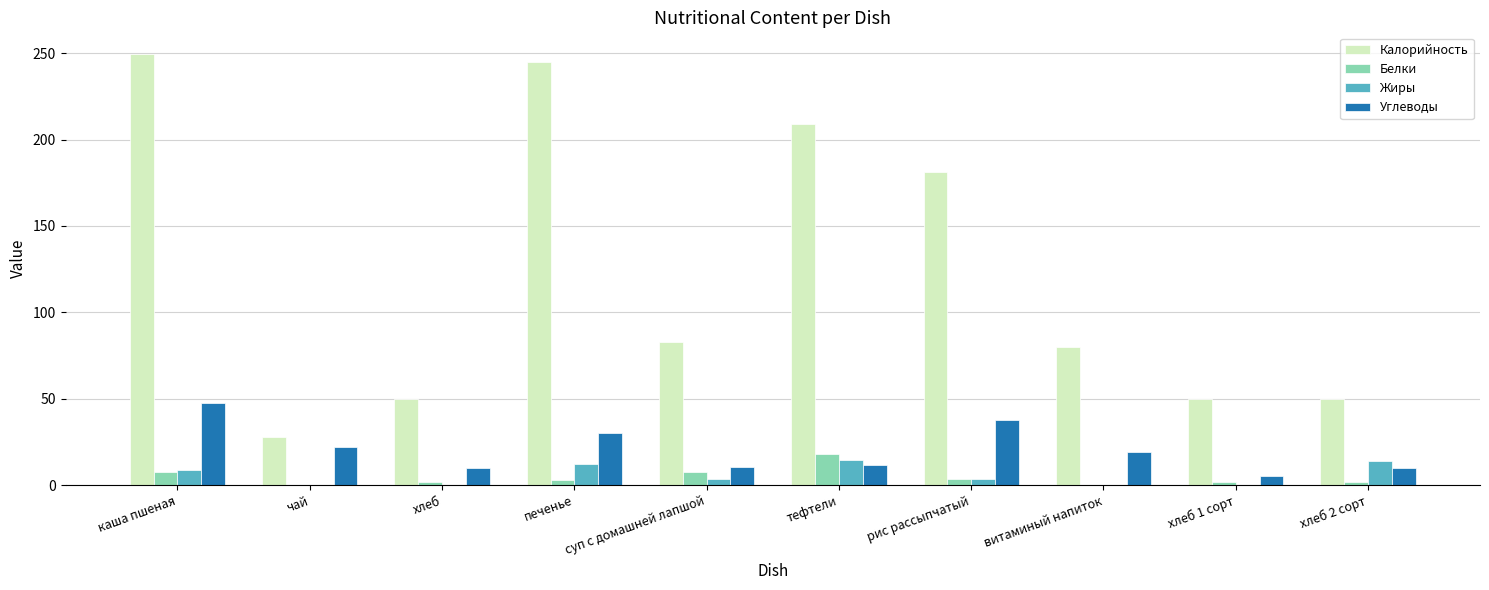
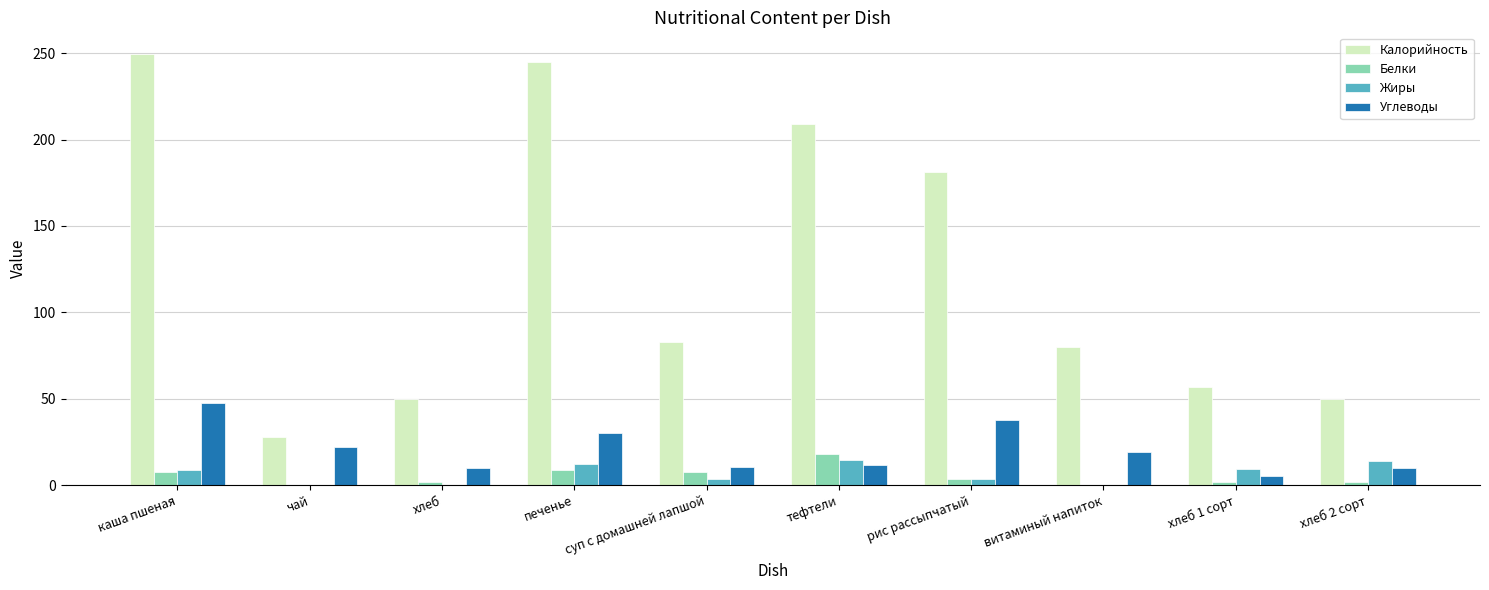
Белки, печенье: 3 -> 9
Калорийность, хлеб 1 сорт: 50 -> 57
Жиры, хлеб 1 сорт: 0 -> 9
